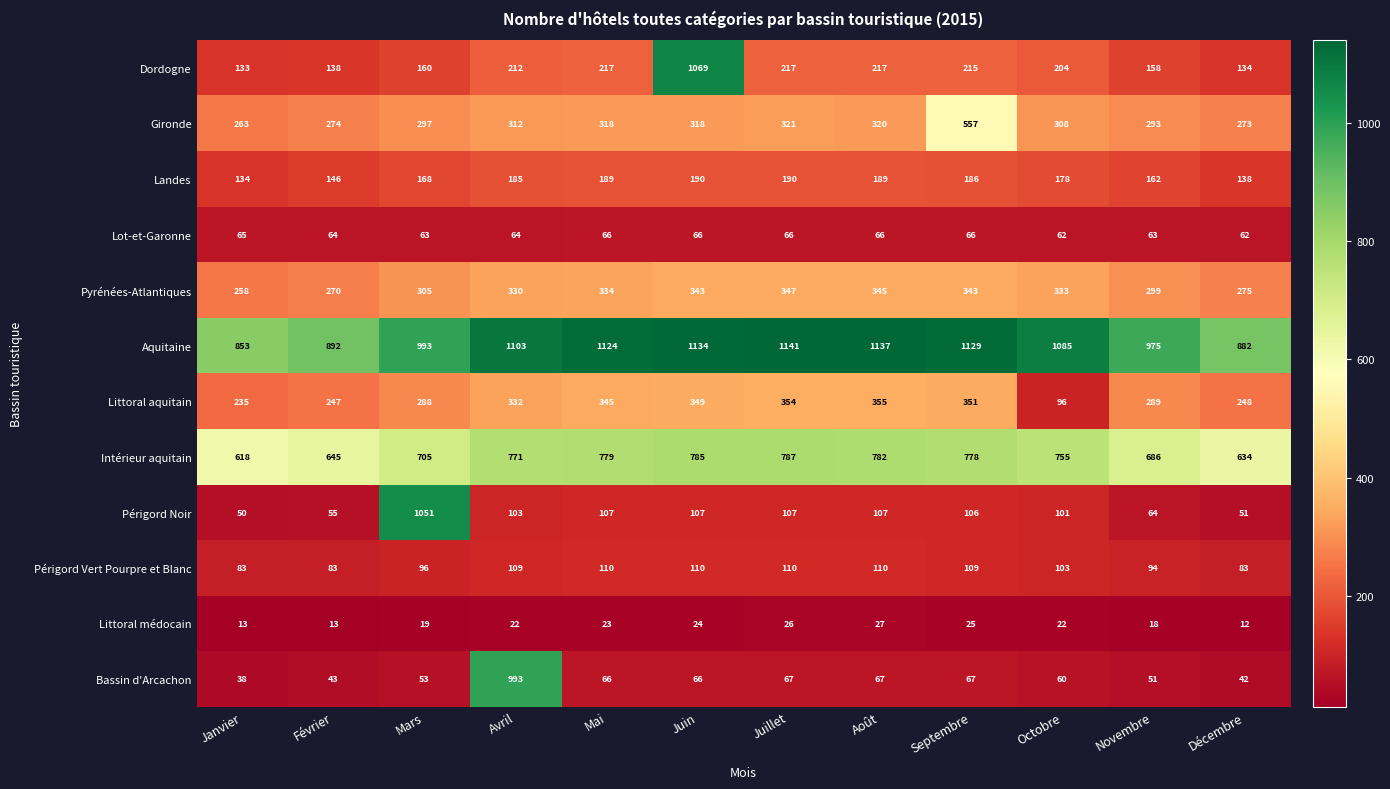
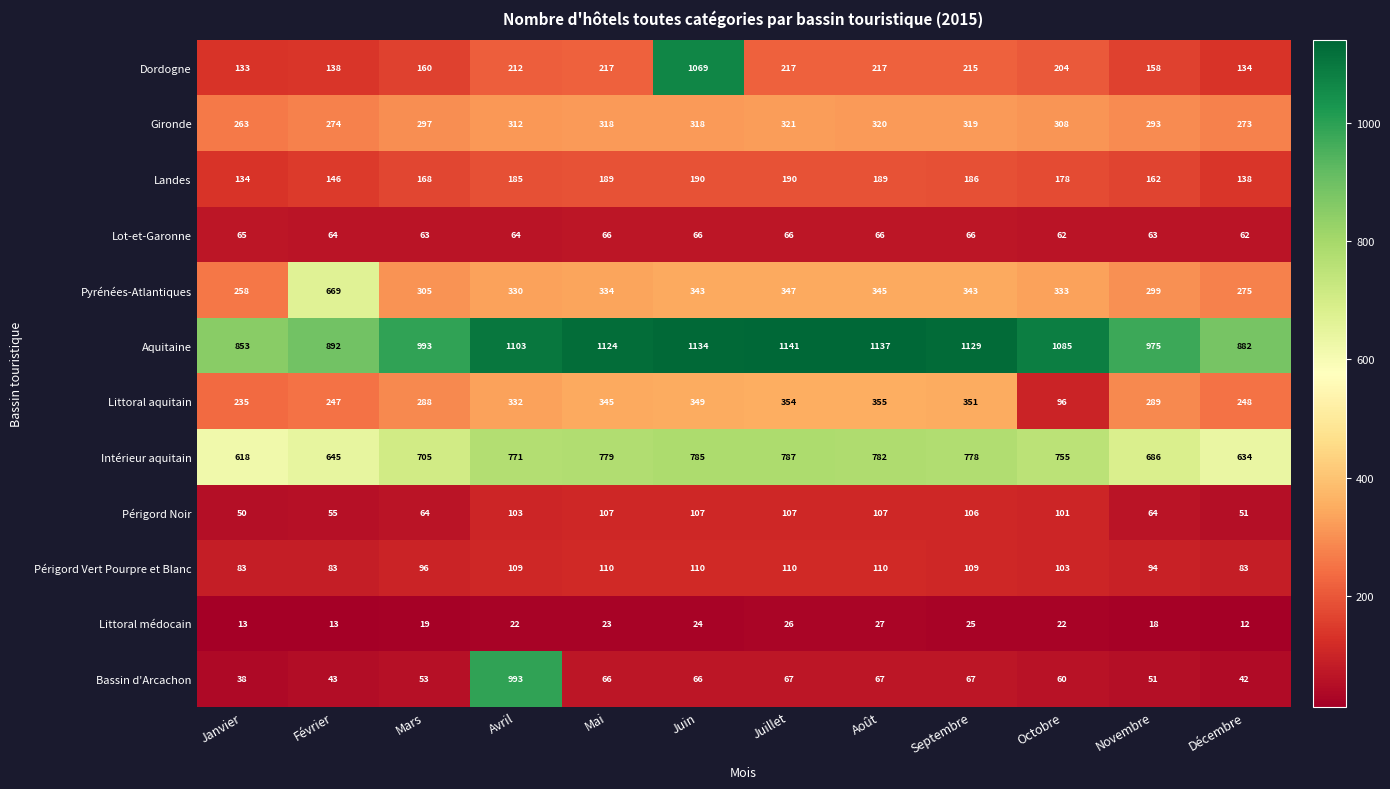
Gironde, Septembre: 557 -> 319
Pyrénées-Atlantiques, Février: 270 -> 669
Périgord Noir, Mars: 1051 -> 64
